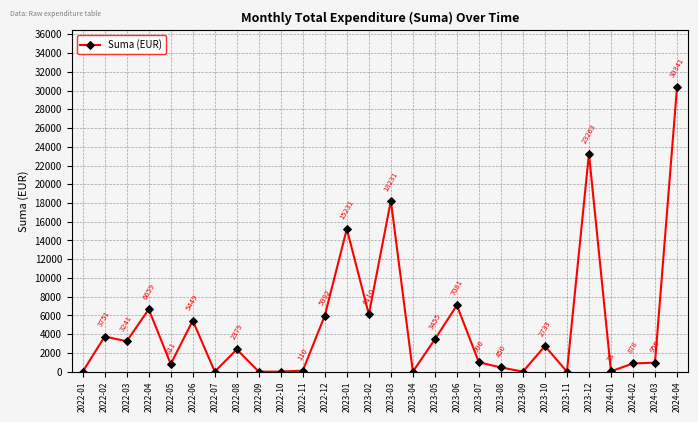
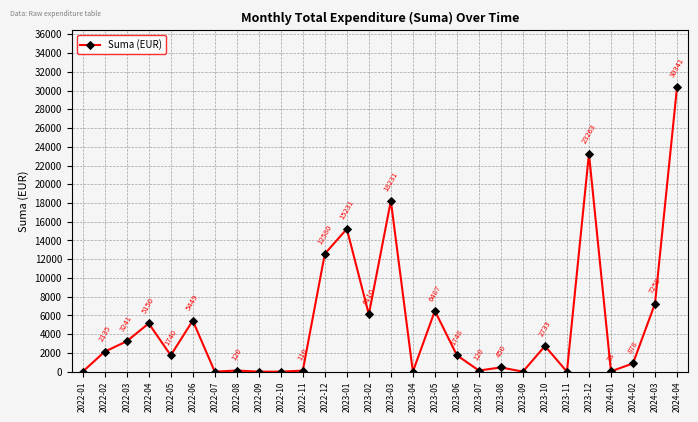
2022-02: 3751 -> 2135
2022-04: 6659 -> 5150
2022-05: 811 -> 1740
2022-08: 2379 -> 120
2022-12: 5992 -> 12580
2023-05: 3455 -> 6487
2023-06: 7081 -> 1748
2023-07: 996 -> 120
2024-03: 956 -> 7259
